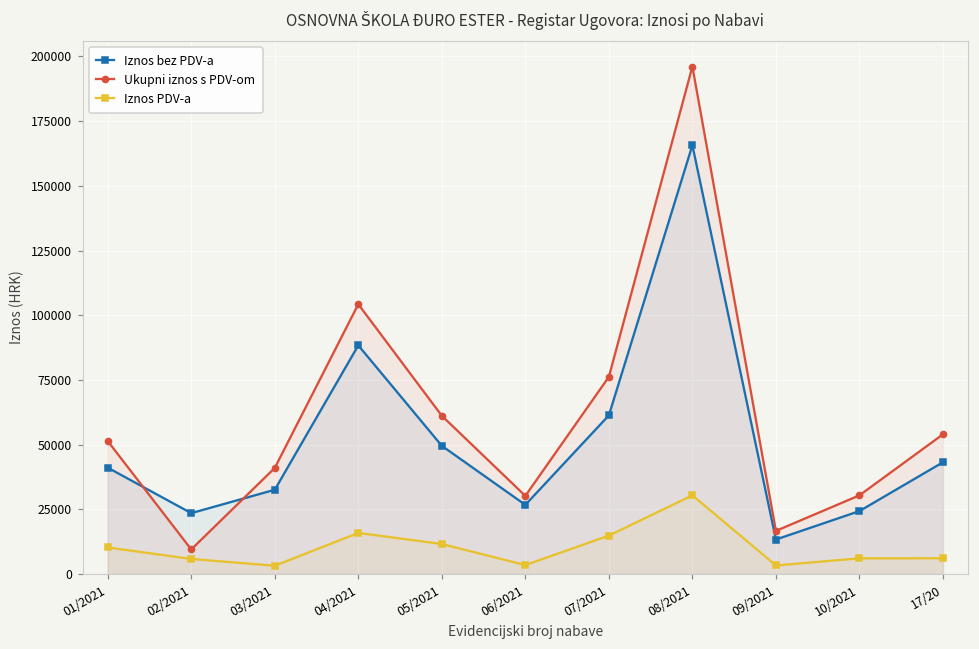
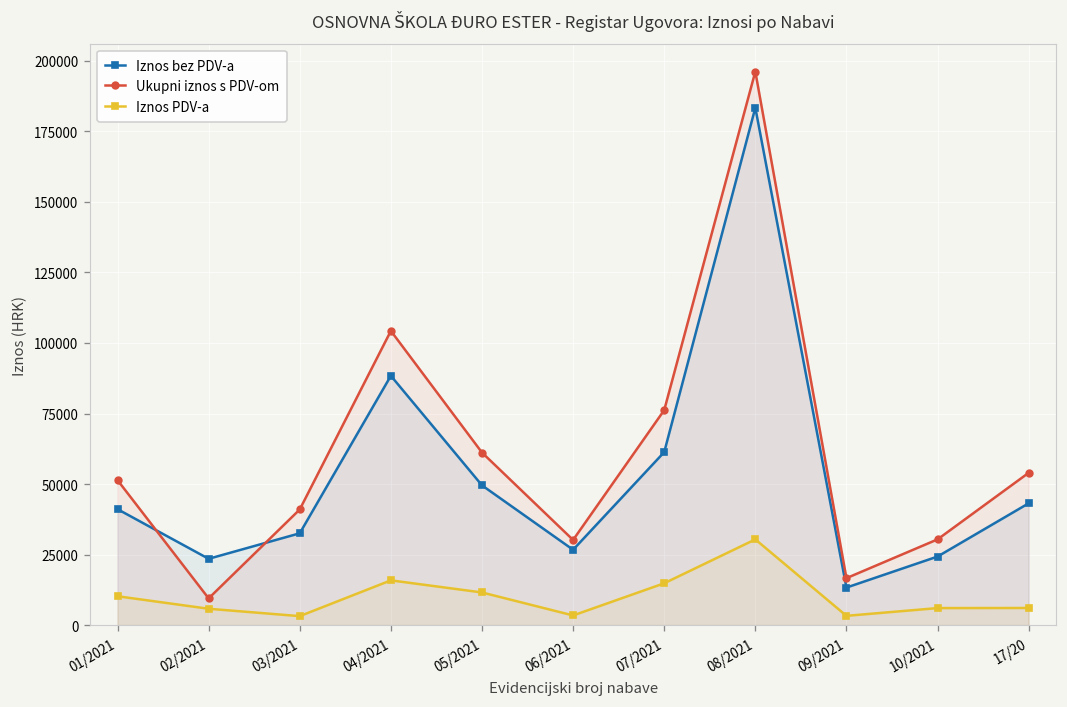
Iznos bez PDV-a, 08/2021: 166000 -> 183000
